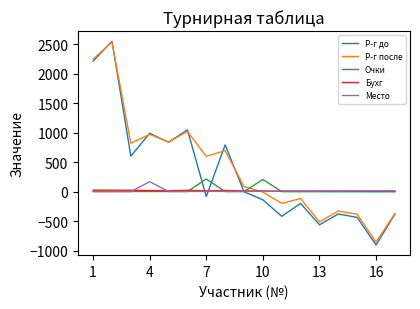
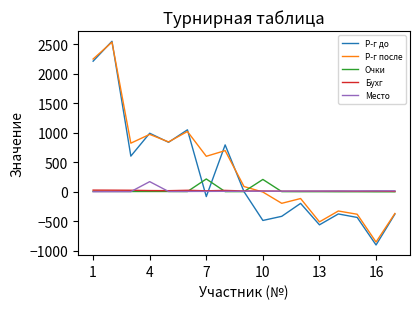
Р-г до, 10: -100 -> -500
